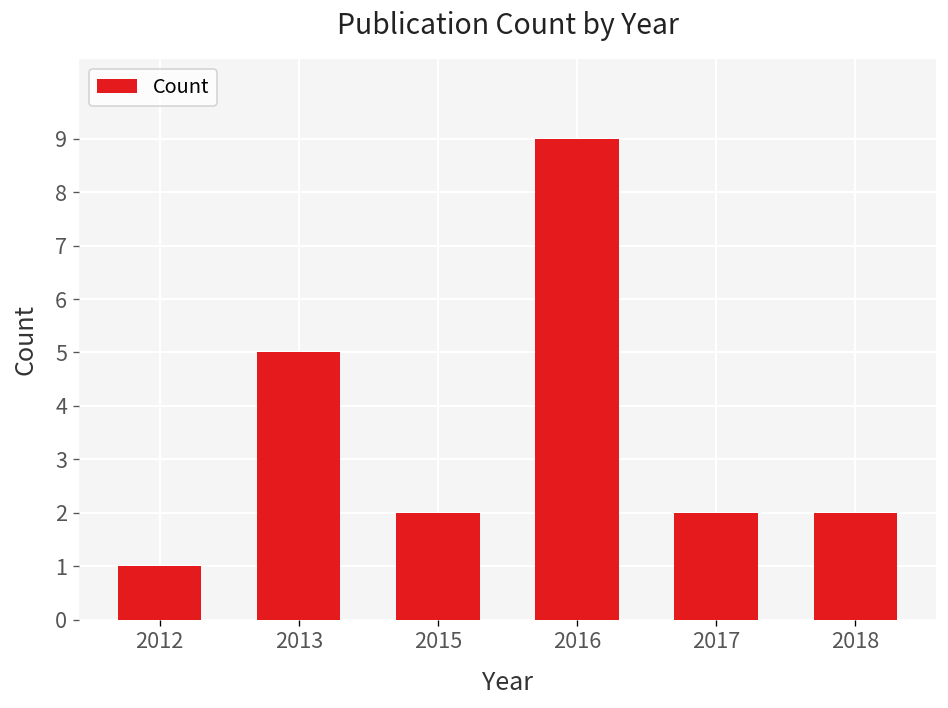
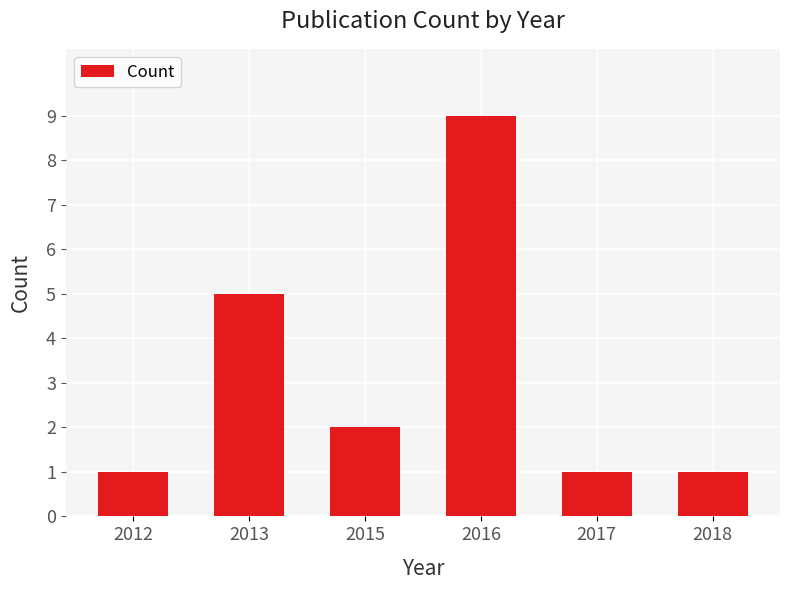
2017: 2 -> 1
2018: 2 -> 1
